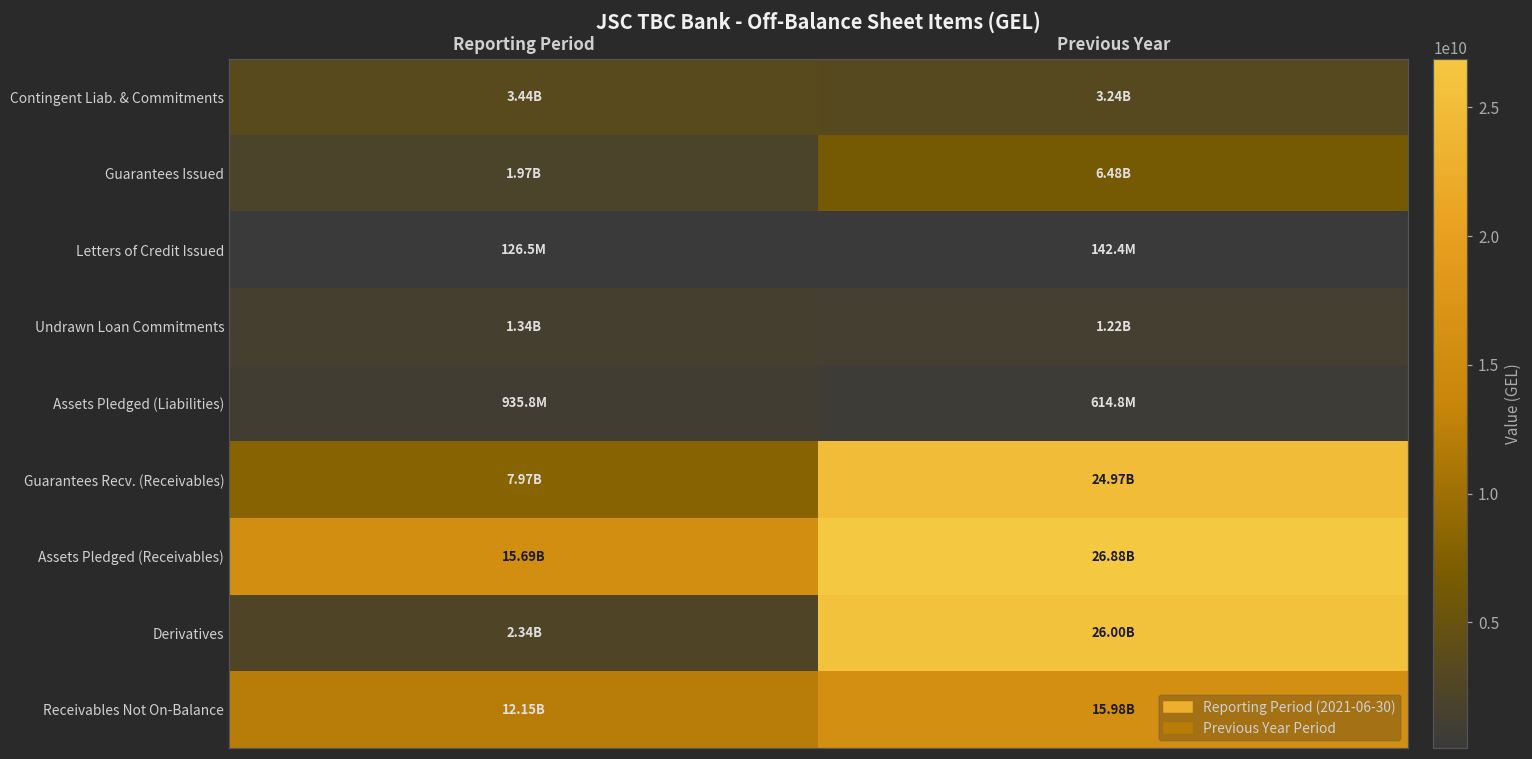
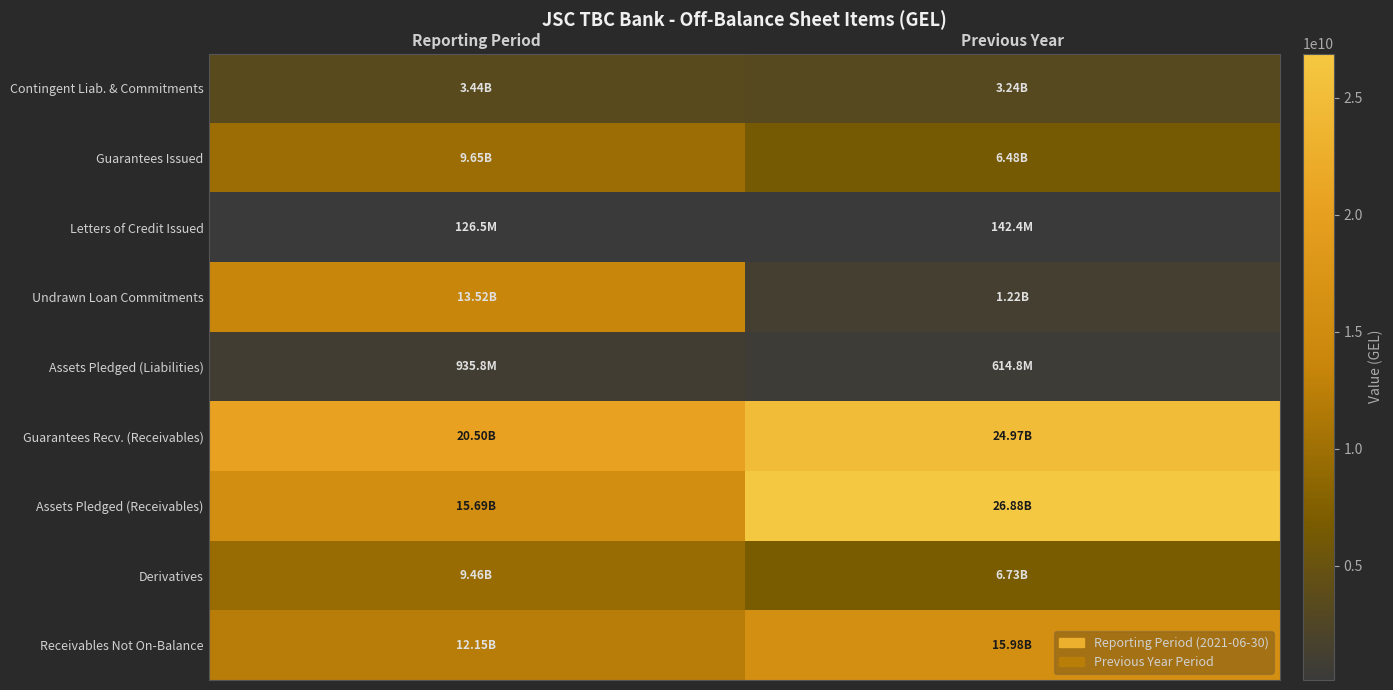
Guarantees Issued, Reporting Period: 1.97B -> 9.65B
Undrawn Loan Commitments, Reporting Period: 1.34B -> 13.52B
Guarantees Recv. (Receivables), Reporting Period: 7.97B -> 20.50B
Derivatives, Reporting Period: 2.34B -> 9.46B
Derivatives, Previous Year: 26.00B -> 6.73B
